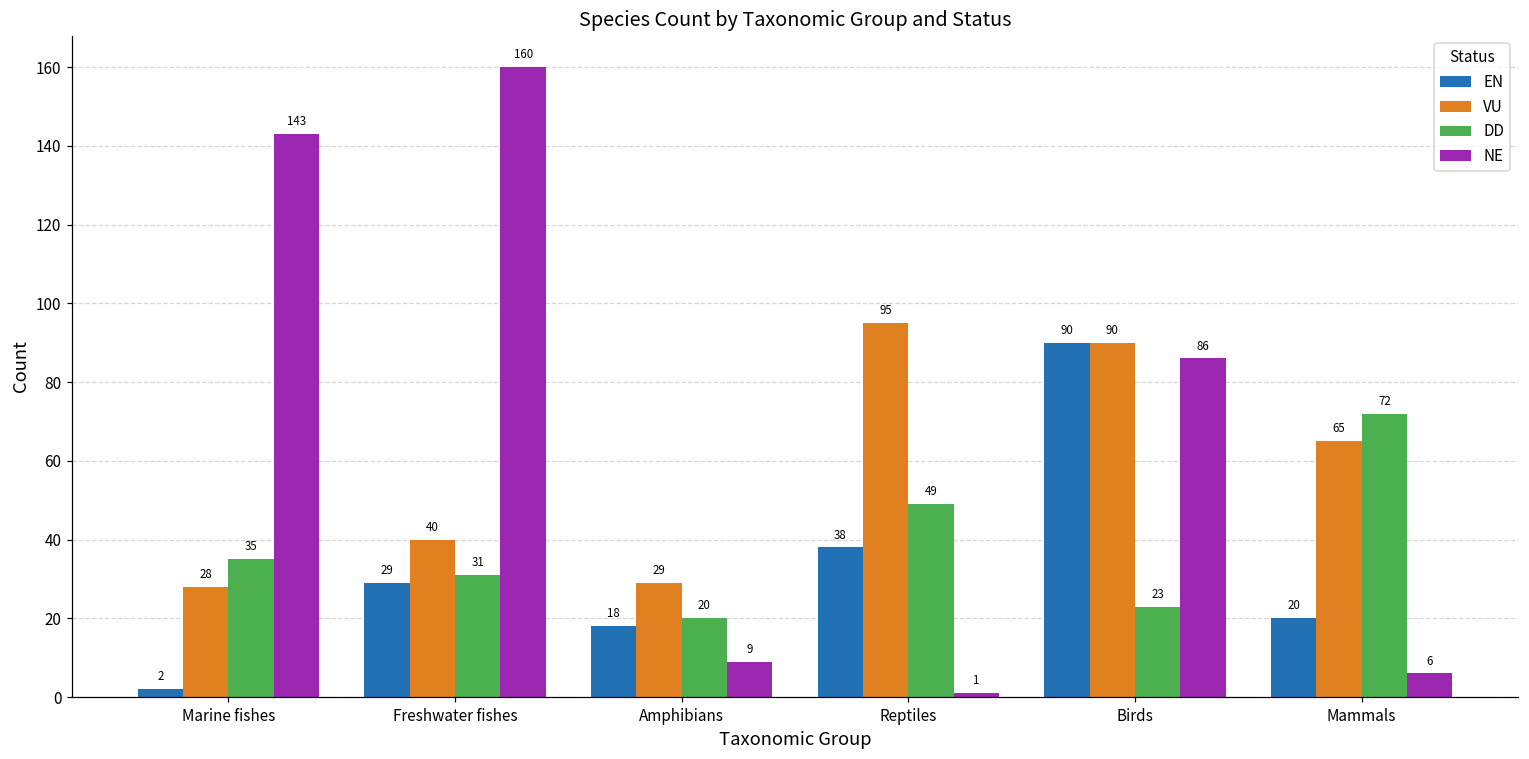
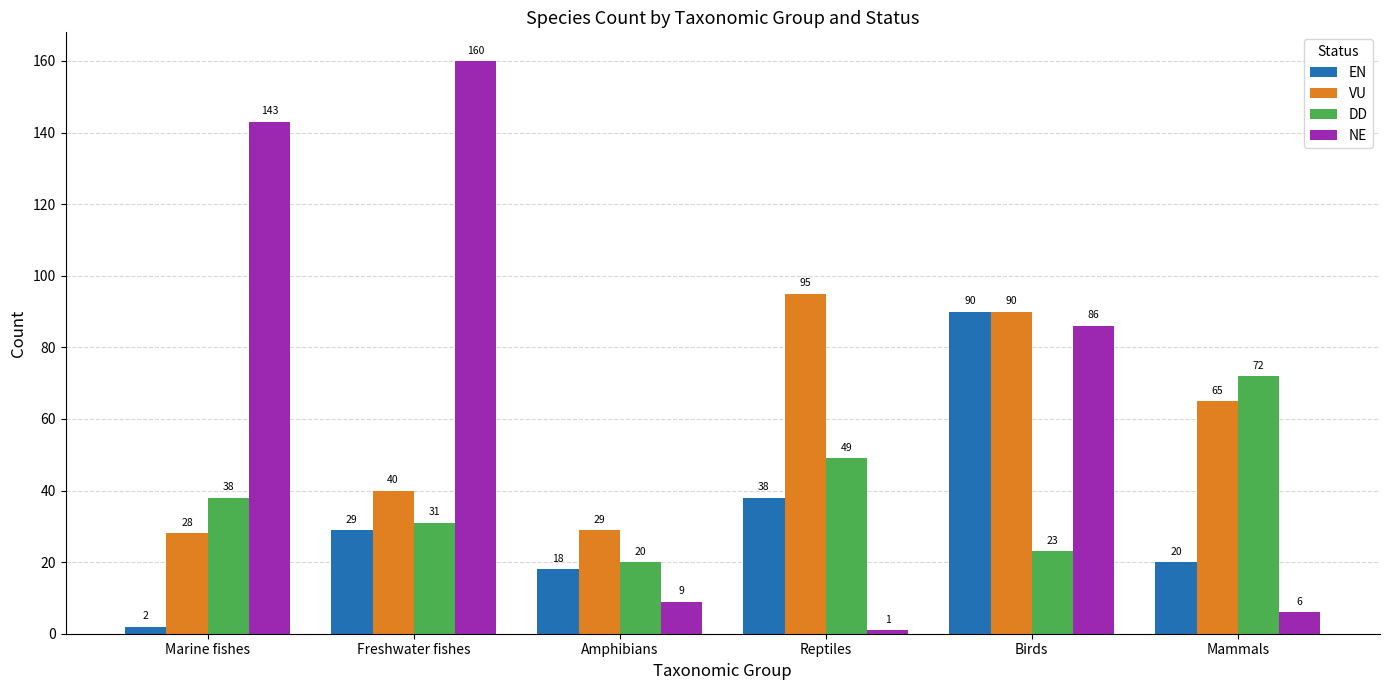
DD, Marine fishes: 35 -> 38
